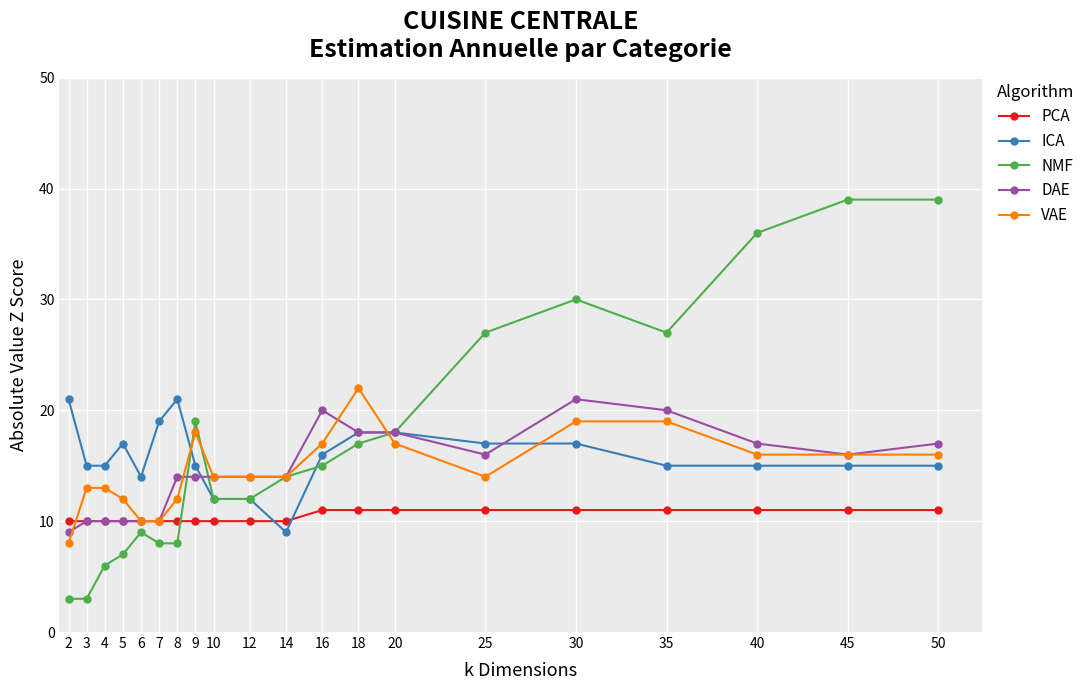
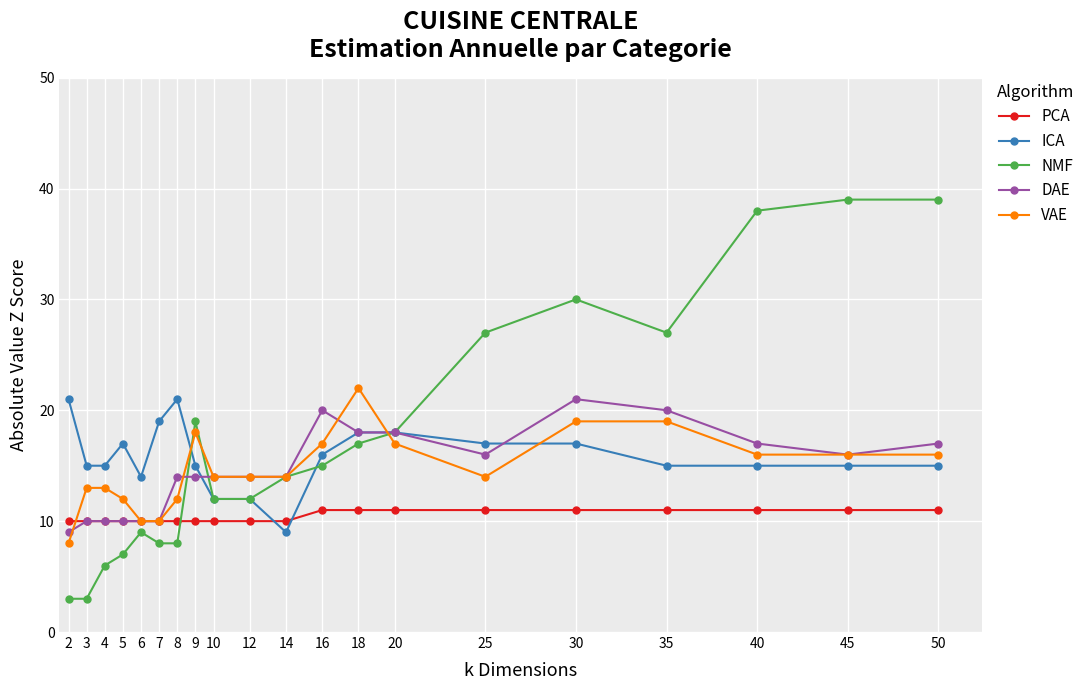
NMF, 40: 36 -> 38
